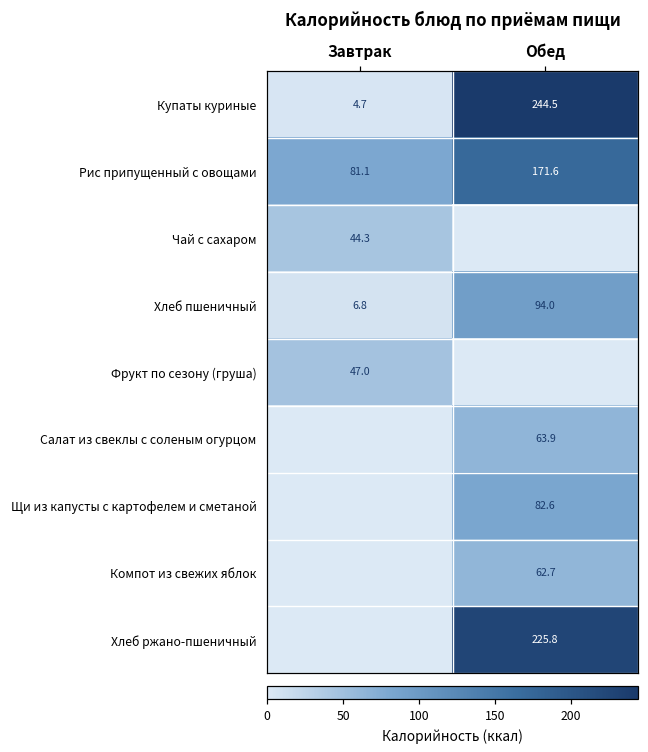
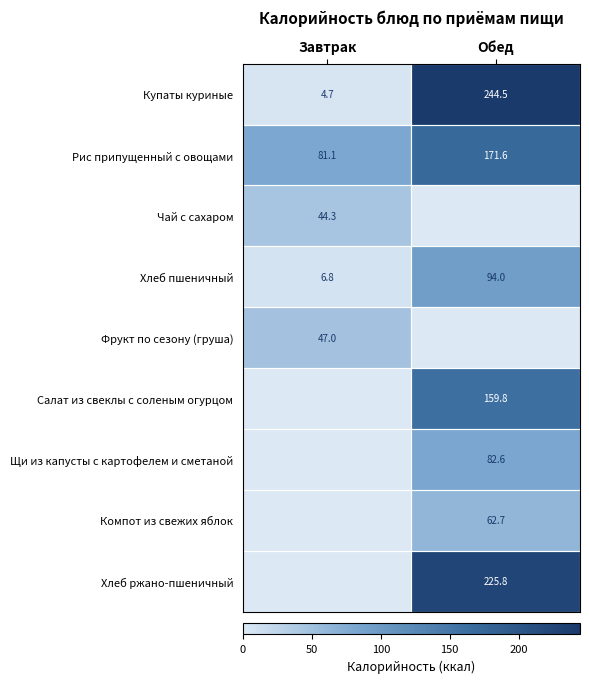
Салат из свеклы с соленым огурцом, Обед: 63.9 -> 159.8
